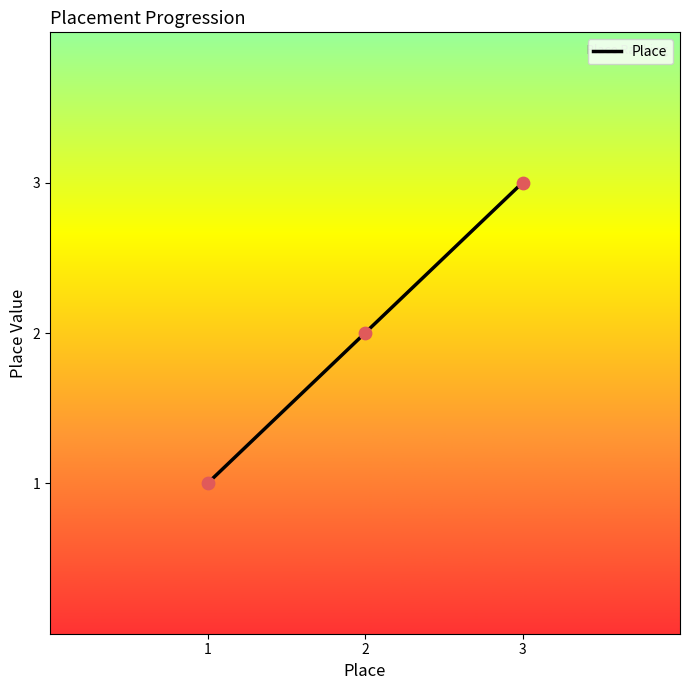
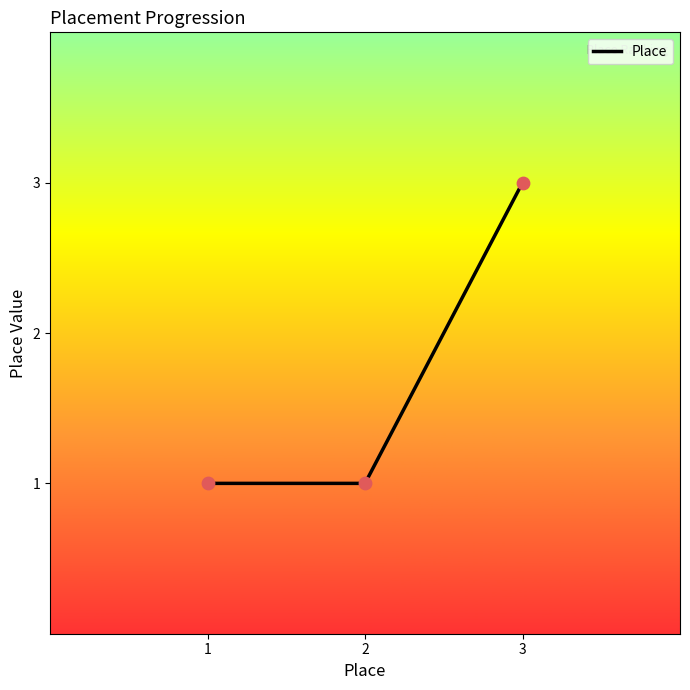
2: 2 -> 1
